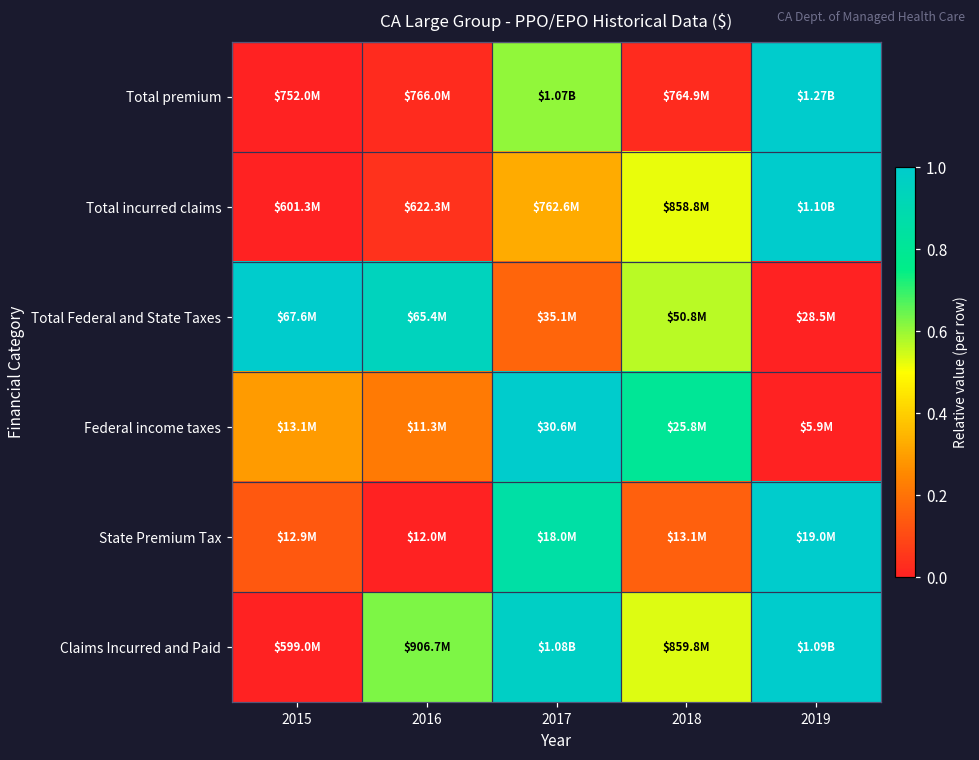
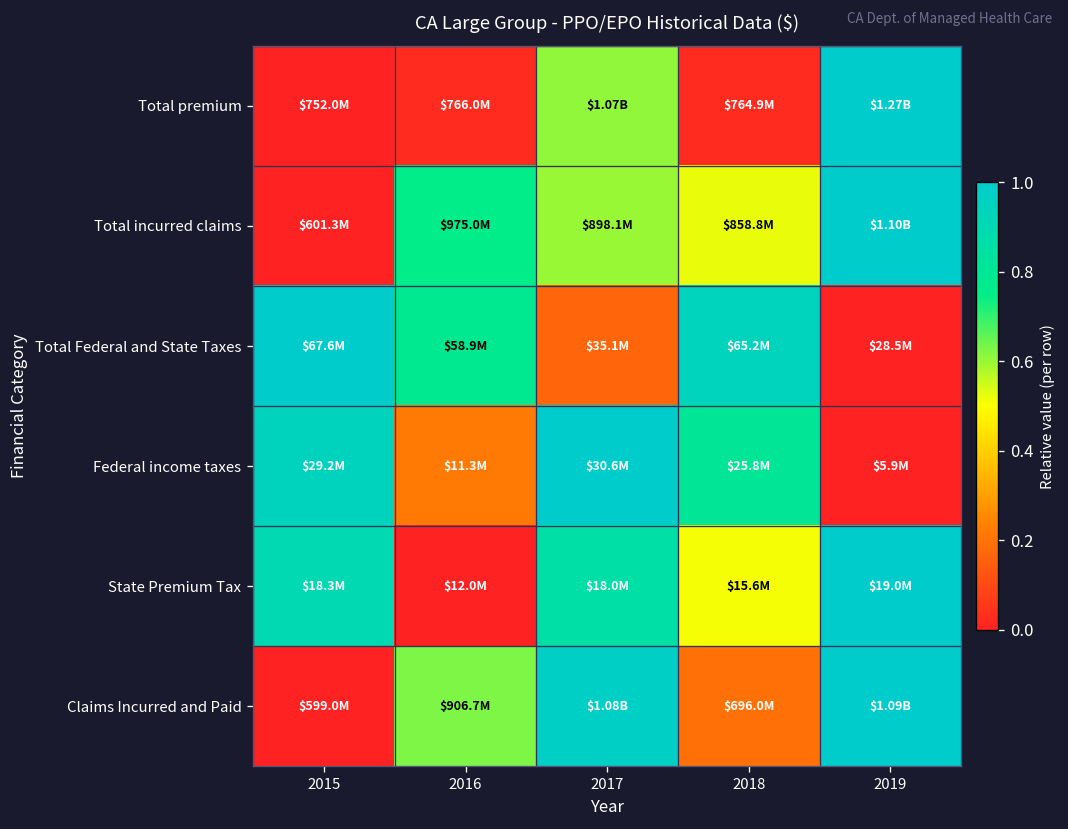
Total incurred claims, 2016: $622.3M -> $975.0M
Total incurred claims, 2017: $762.6M -> $898.1M
Total Federal and State Taxes, 2016: $65.4M -> $58.9M
Total Federal and State Taxes, 2018: $50.8M -> $65.2M
Federal income taxes, 2015: $13.1M -> $29.2M
State Premium Tax, 2015: $12.9M -> $18.3M
State Premium Tax, 2018: $13.1M -> $15.6M
Claims Incurred and Paid, 2018: $859.8M -> $696.0M
